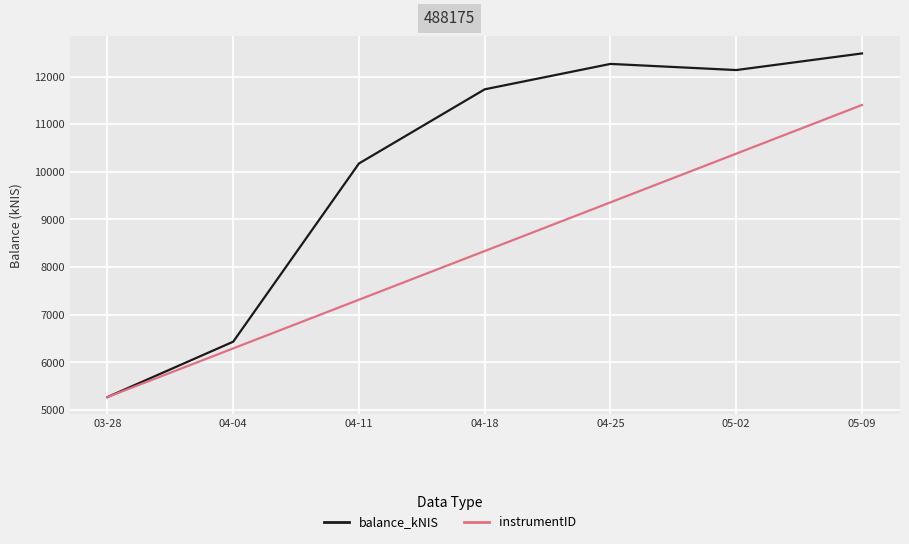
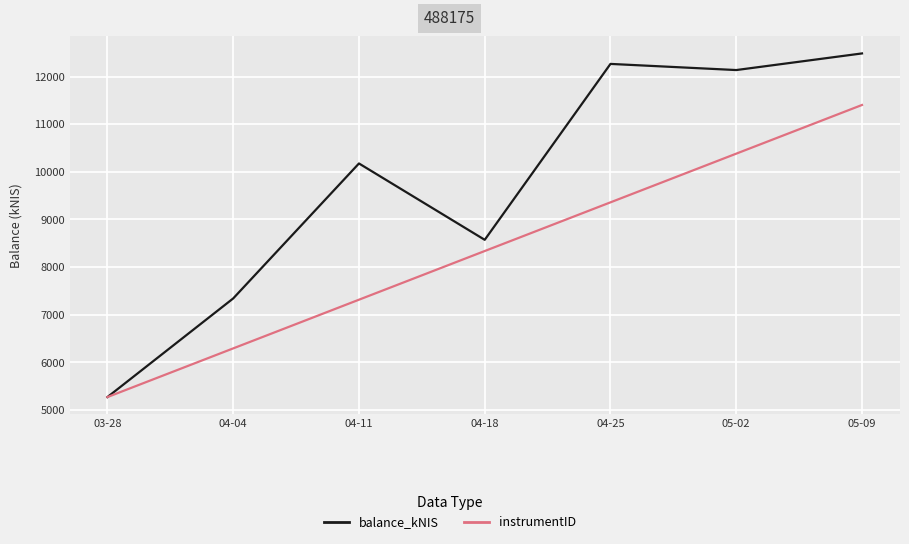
balance_kNIS, 04-04: 6400 -> 7300
balance_kNIS, 04-18: 11700 -> 8600
